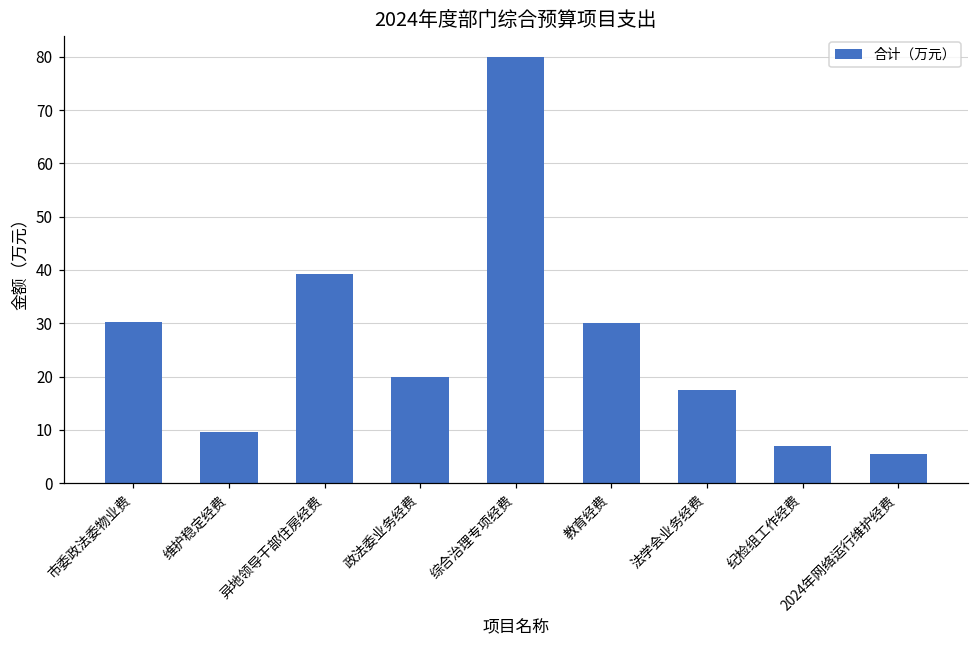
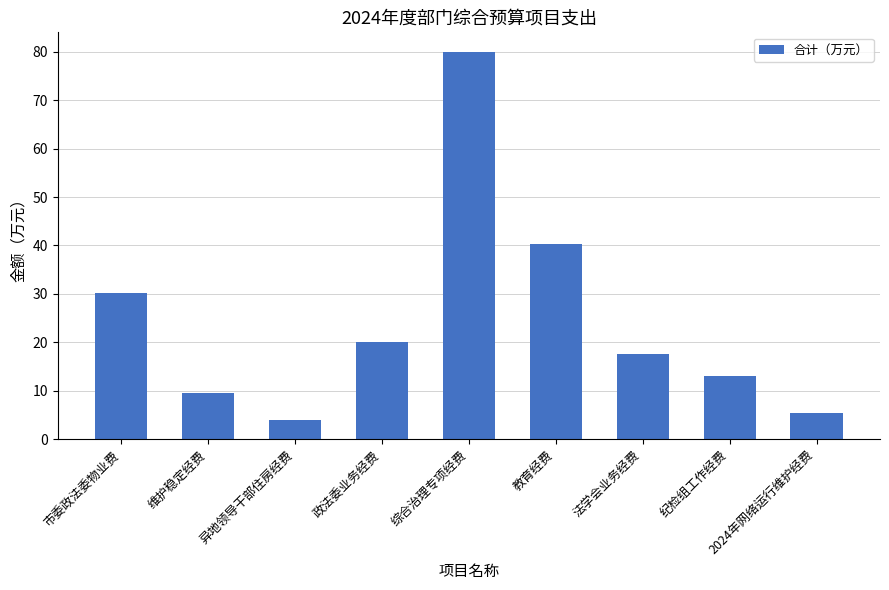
异地领导干部住房经费: 39 -> 4
教育经费: 30 -> 40
纪检组工作经费: 7 -> 13
